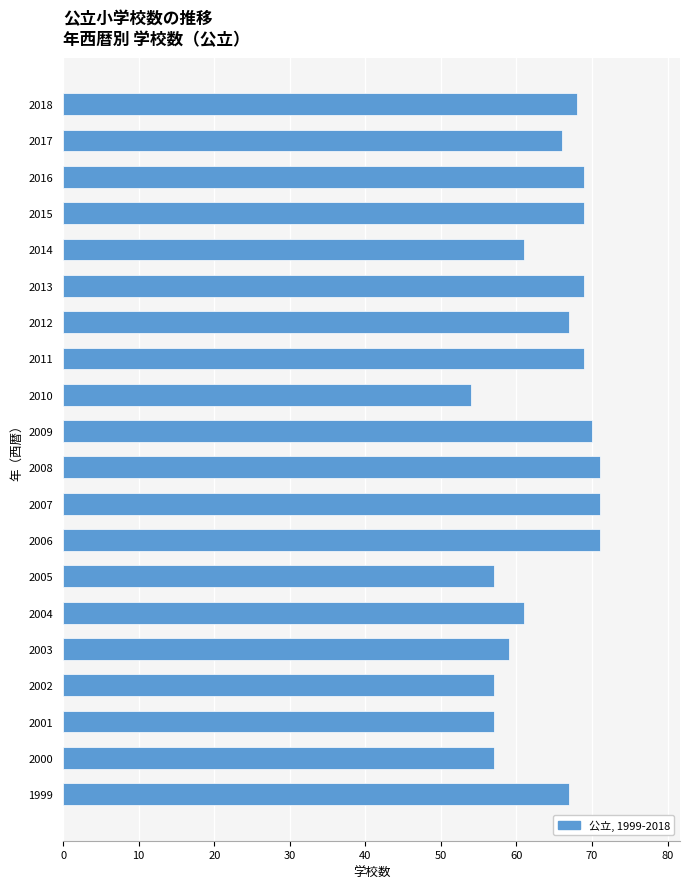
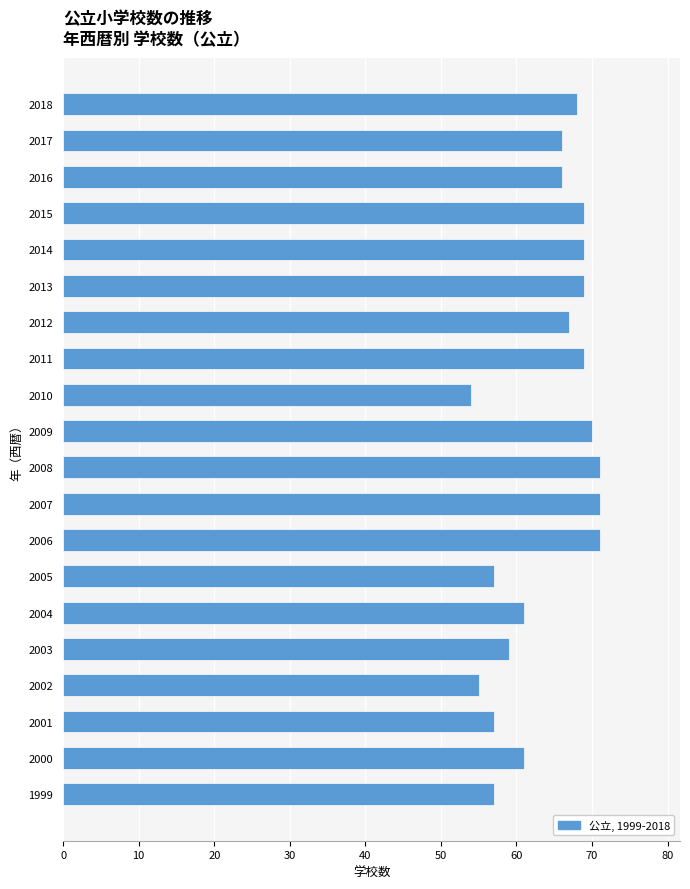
2016: 69 -> 66
2014: 61 -> 69
2002: 57 -> 55
2000: 57 -> 61
1999: 67 -> 57
